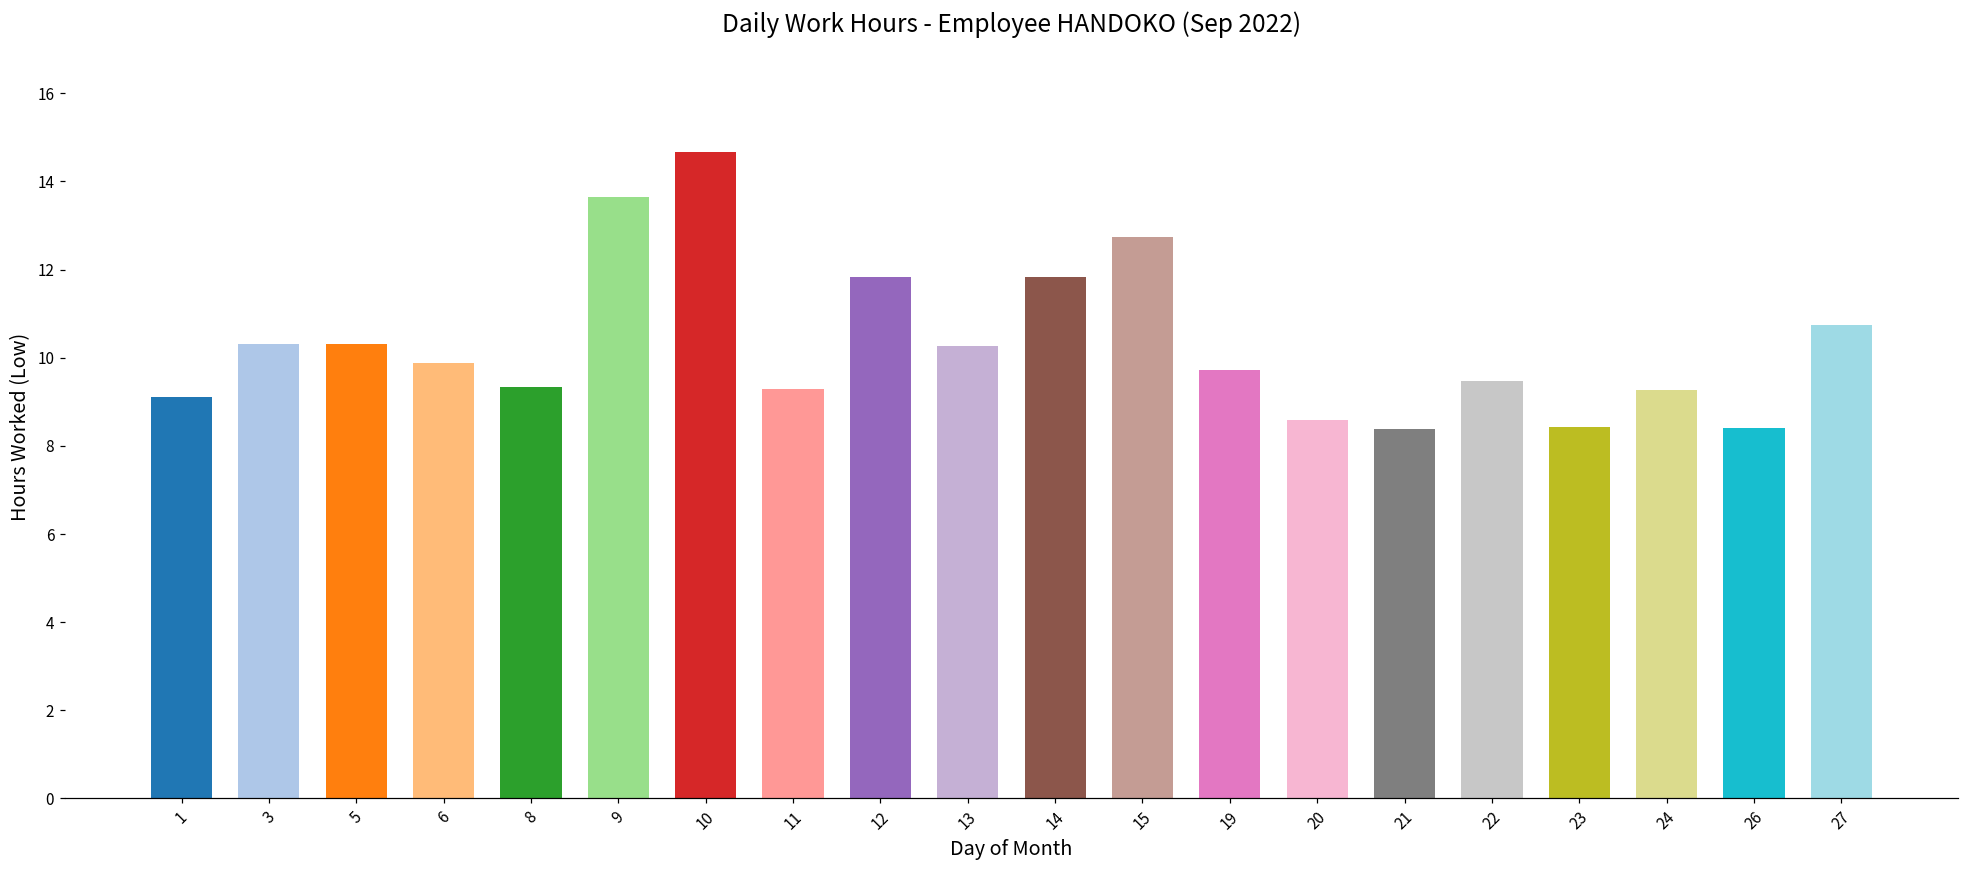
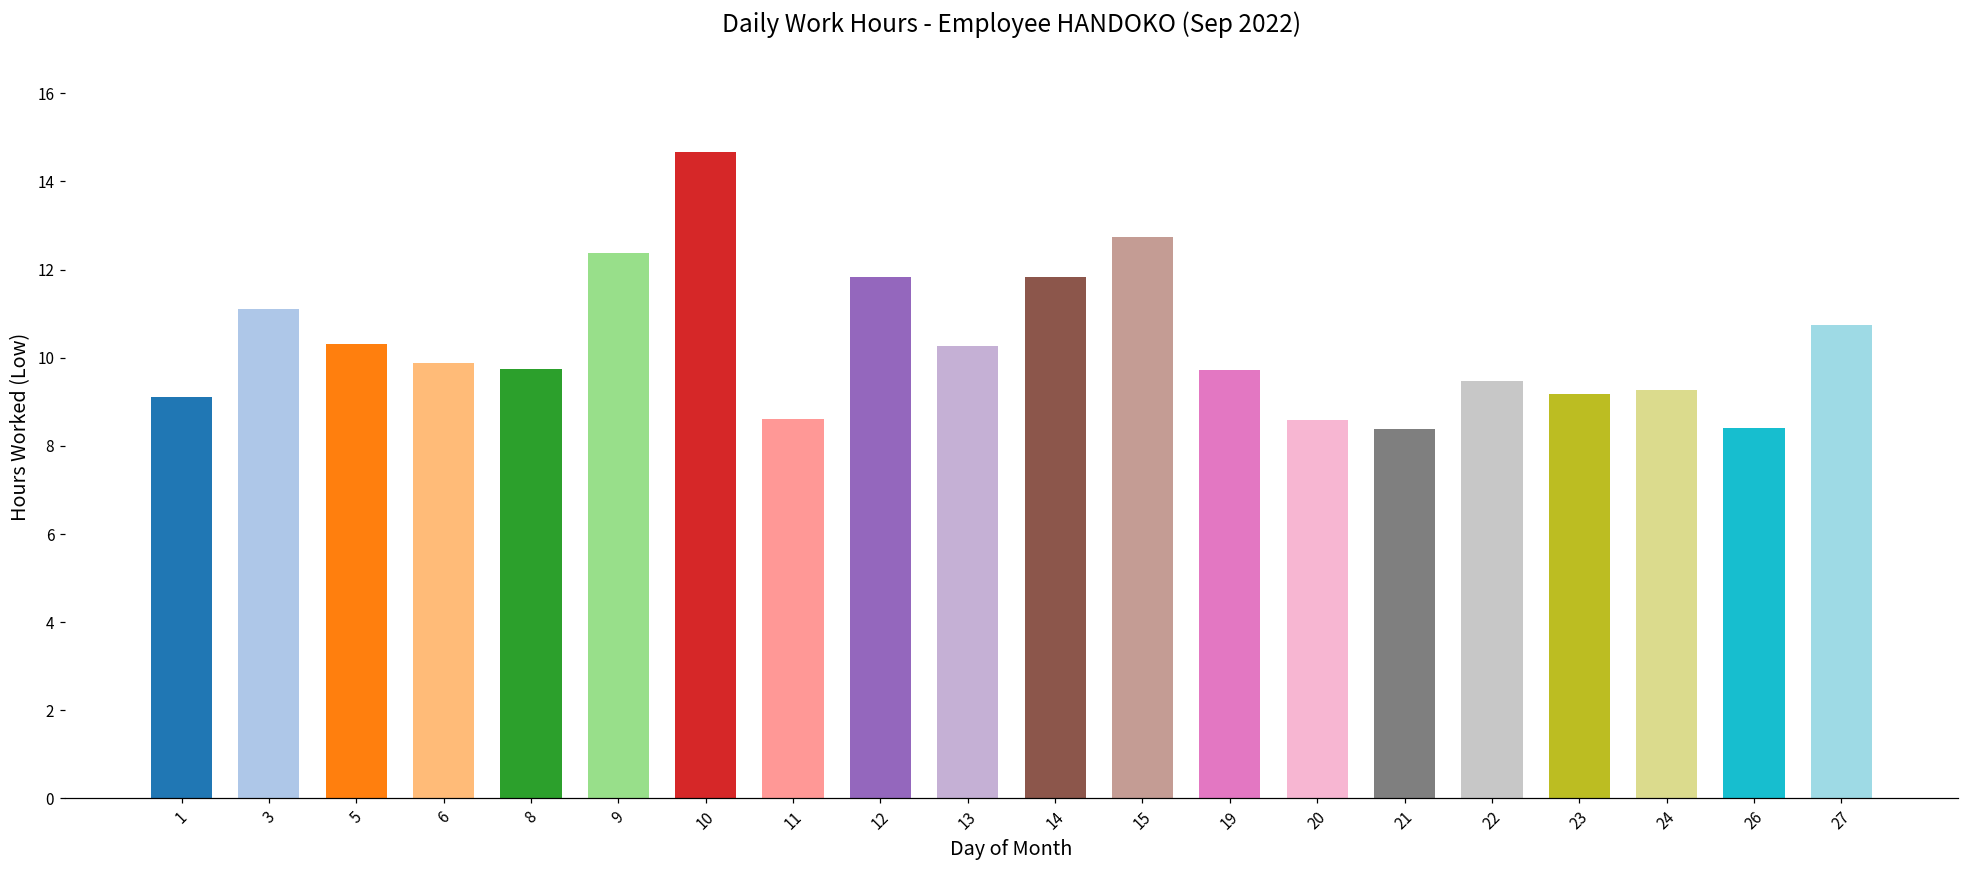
3: 10.3 -> 11.1
8: 9.3 -> 9.7
9: 13.6 -> 12.4
11: 9.3 -> 8.6
23: 8.4 -> 9.2
